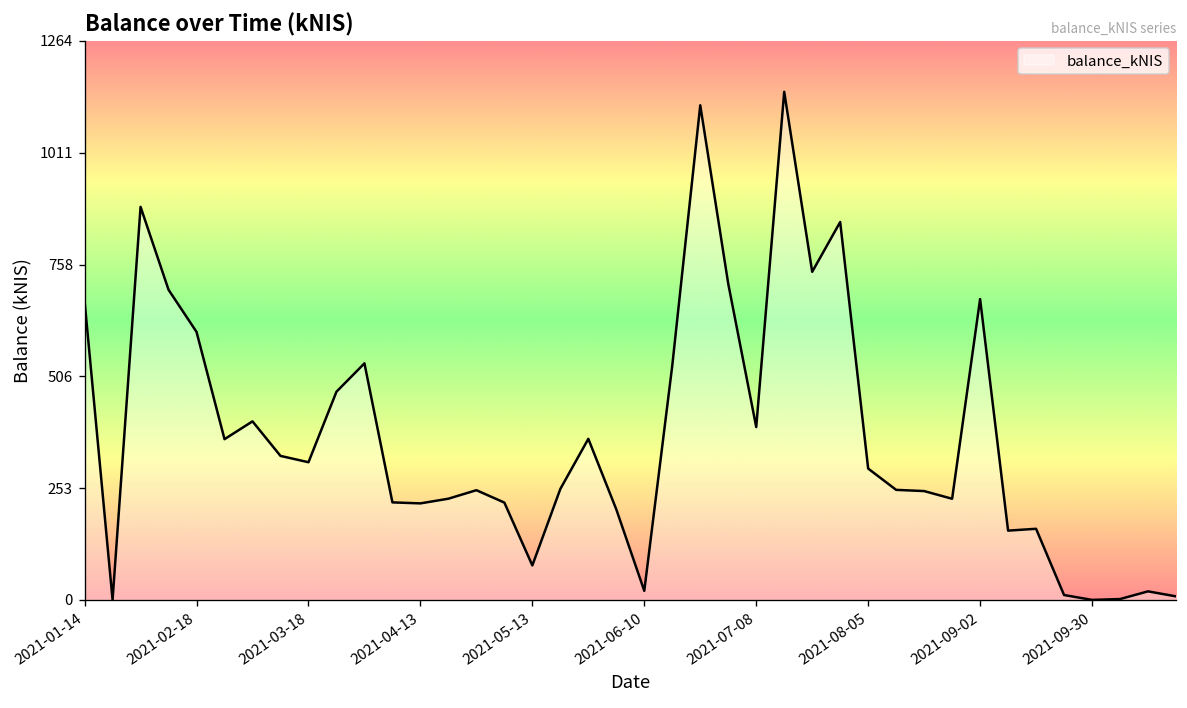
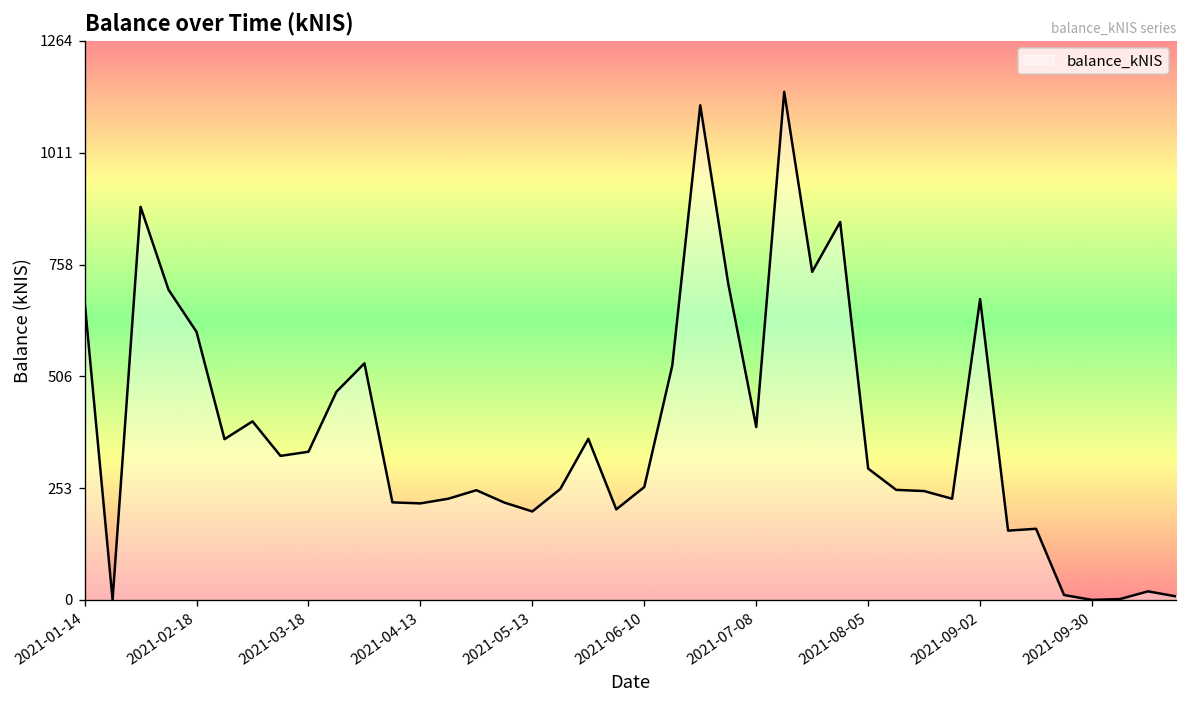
2021-03-18: 310 -> 340
2021-05-13: 80 -> 200
2021-06-10: 20 -> 260
